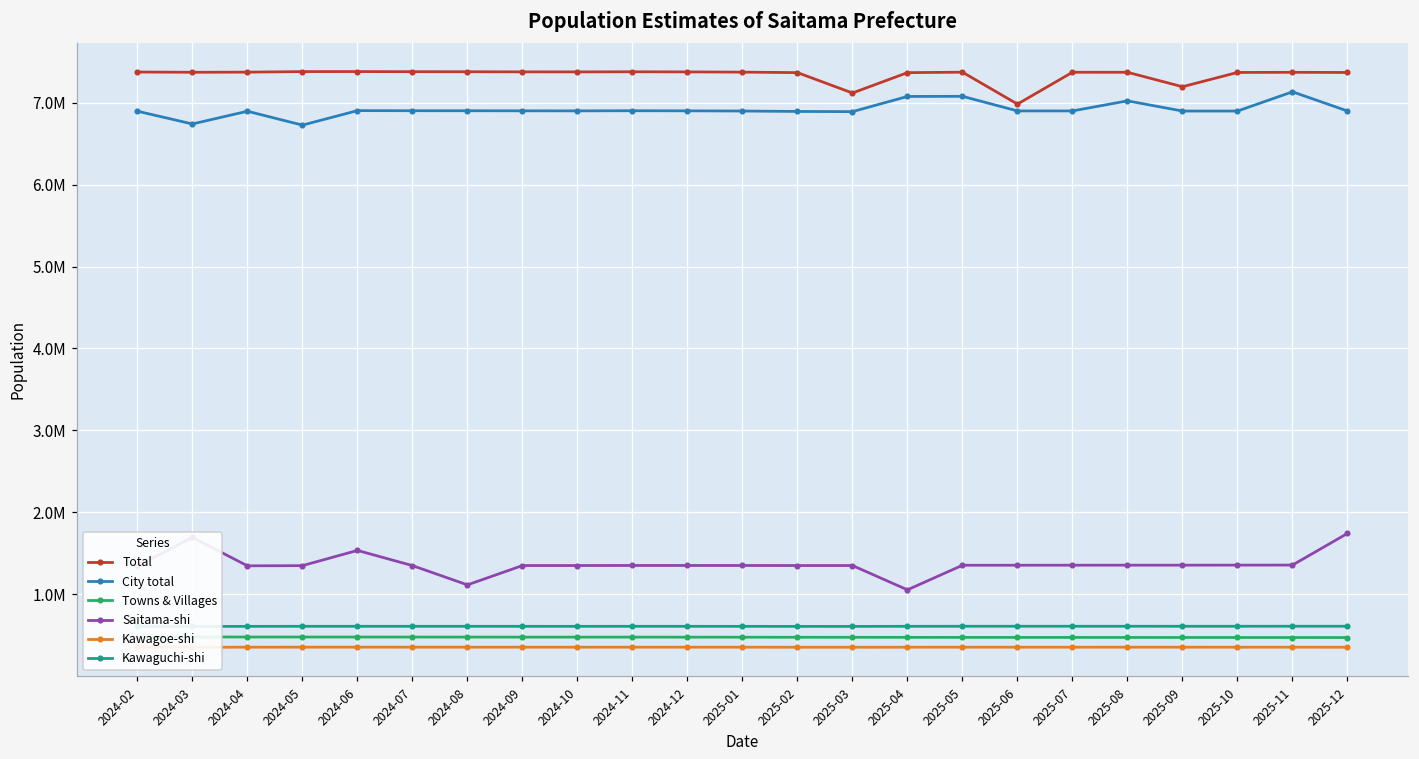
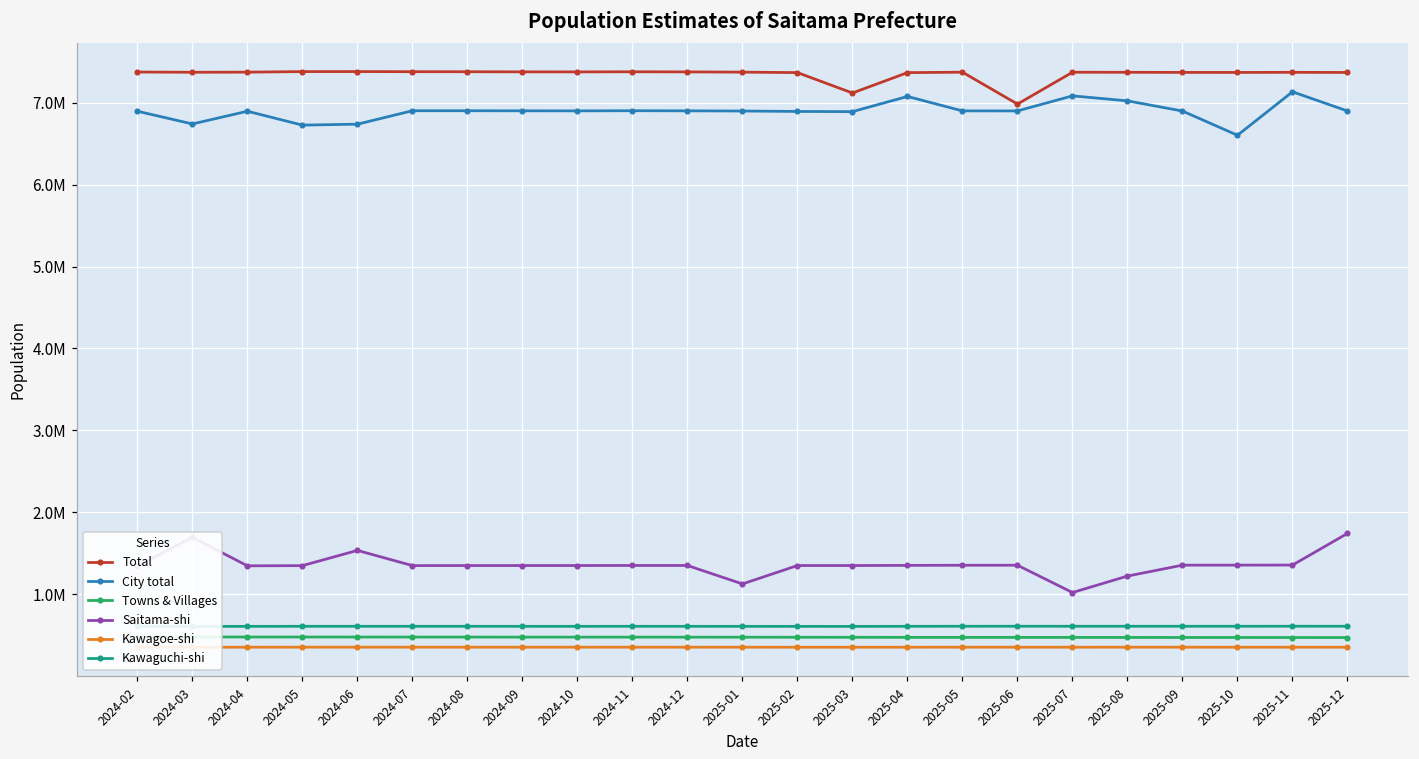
City total, 2024-06: 6900000 -> 6700000
Saitama-shi, 2024-08: 1100000 -> 1300000
Saitama-shi, 2025-01: 1400000 -> 1100000
Saitama-shi, 2025-04: 1100000 -> 1400000
City total, 2025-05: 7100000 -> 6900000
City total, 2025-07: 6900000 -> 7100000
Saitama-shi, 2025-07: 1400000 -> 1000000
Saitama-shi, 2025-08: 1400000 -> 1200000
Total, 2025-09: 7200000 -> 7400000
City total, 2025-10: 6900000 -> 6600000
